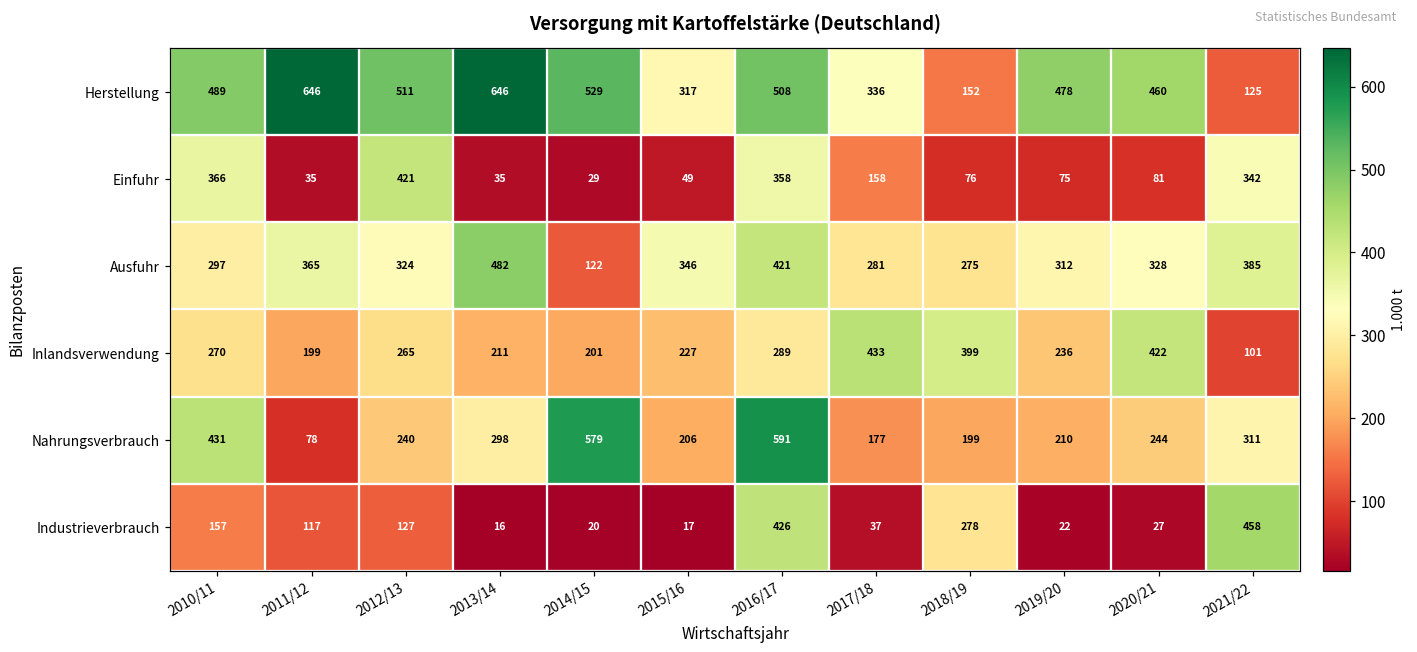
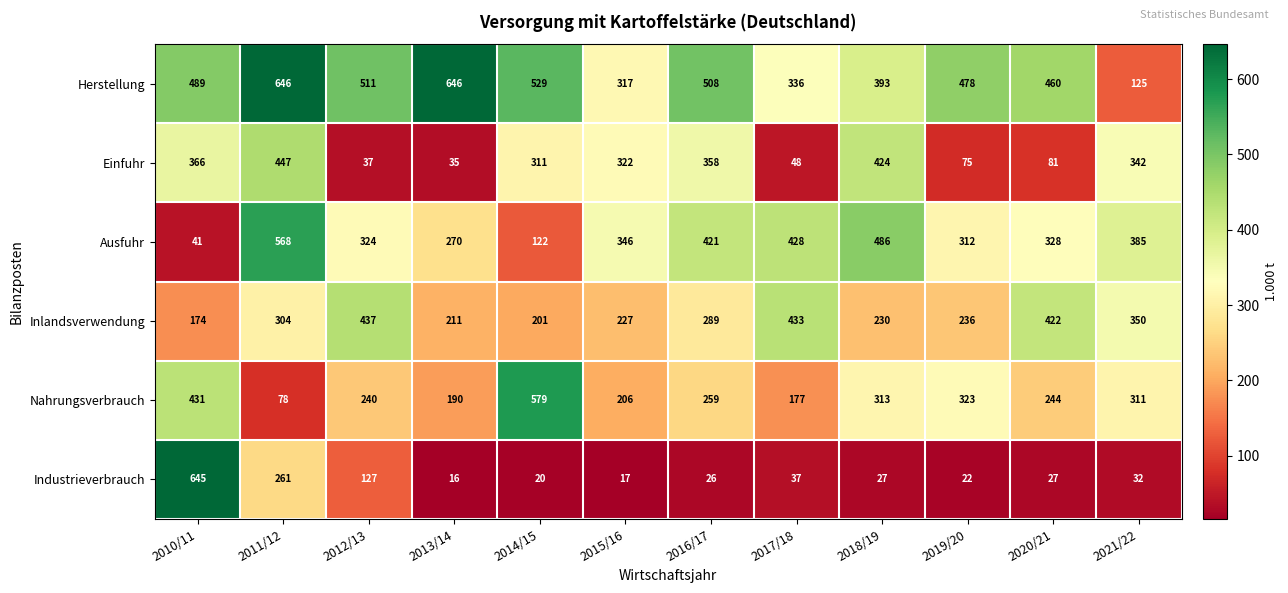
Herstellung, 2018/19: 152 -> 393
Einfuhr, 2011/12: 35 -> 447
Einfuhr, 2012/13: 421 -> 37
Einfuhr, 2014/15: 29 -> 311
Einfuhr, 2015/16: 49 -> 322
Einfuhr, 2017/18: 158 -> 48
Einfuhr, 2018/19: 76 -> 424
Ausfuhr, 2010/11: 297 -> 41
Ausfuhr, 2011/12: 365 -> 568
Ausfuhr, 2013/14: 482 -> 270
Ausfuhr, 2017/18: 281 -> 428
Ausfuhr, 2018/19: 275 -> 486
Inlandsverwendung, 2010/11: 270 -> 174
Inlandsverwendung, 2011/12: 199 -> 304
Inlandsverwendung, 2012/13: 265 -> 437
Inlandsverwendung, 2018/19: 399 -> 230
Inlandsverwendung, 2021/22: 101 -> 350
Nahrungsverbrauch, 2013/14: 298 -> 190
Nahrungsverbrauch, 2016/17: 591 -> 259
Nahrungsverbrauch, 2018/19: 199 -> 313
Nahrungsverbrauch, 2019/20: 210 -> 323
Industrieverbrauch, 2010/11: 157 -> 645
Industrieverbrauch, 2011/12: 117 -> 261
Industrieverbrauch, 2016/17: 426 -> 26
Industrieverbrauch, 2018/19: 278 -> 27
Industrieverbrauch, 2021/22: 458 -> 32
